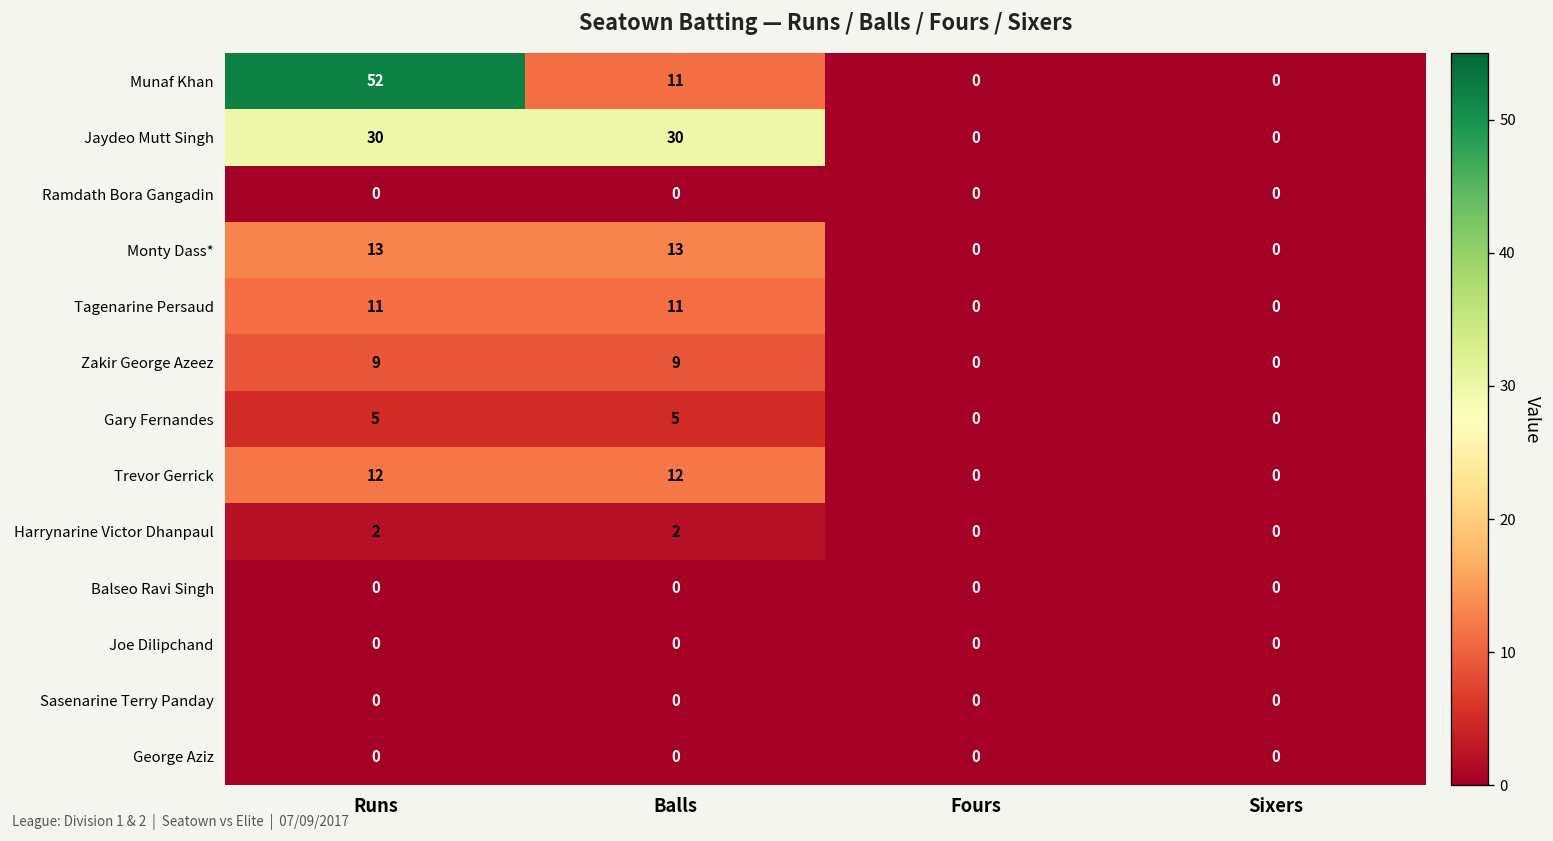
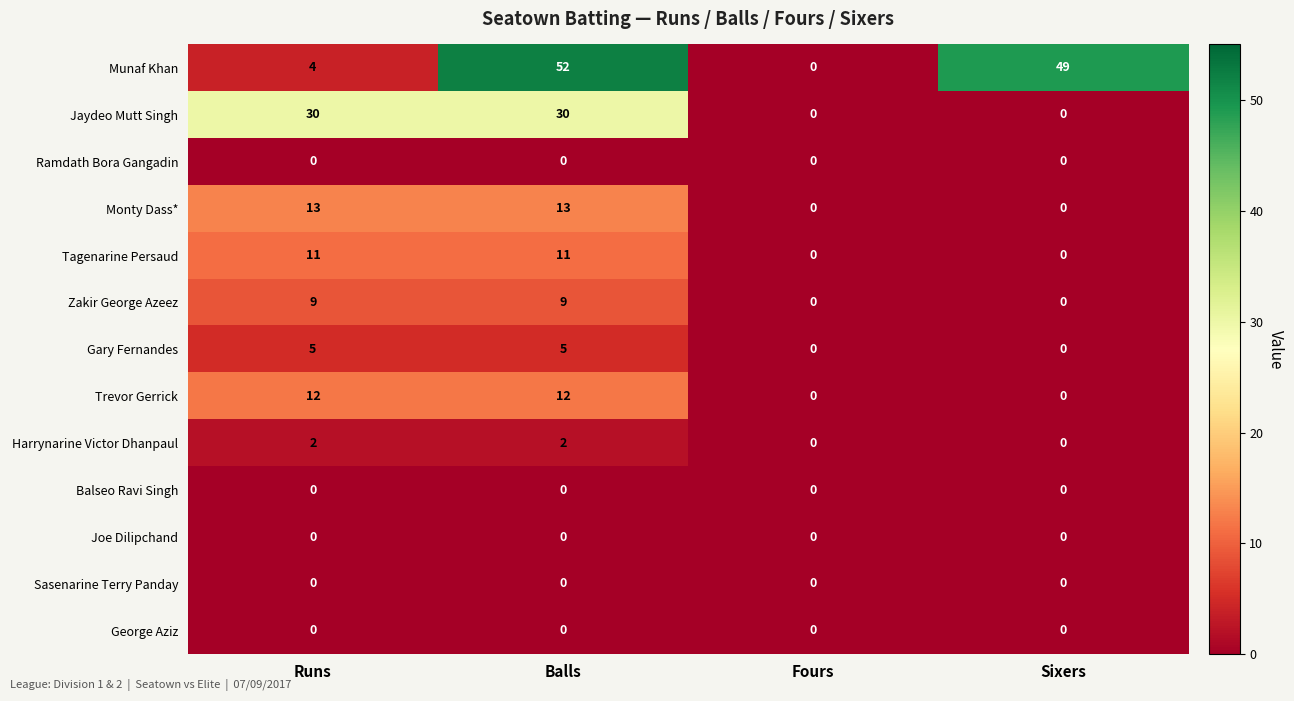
Munaf Khan, Runs: 52 -> 4
Munaf Khan, Balls: 11 -> 52
Munaf Khan, Sixers: 0 -> 49
